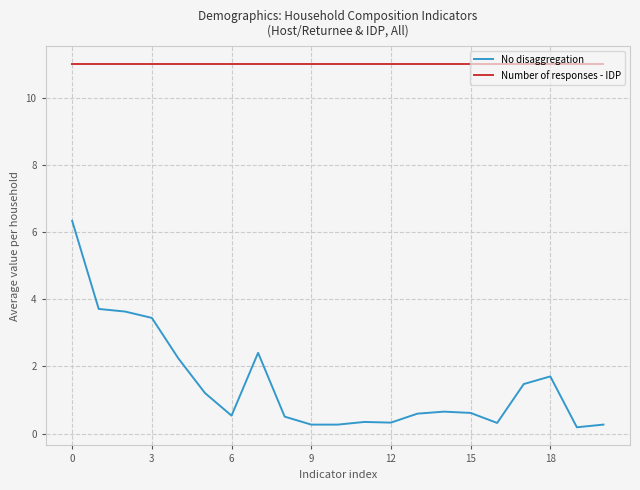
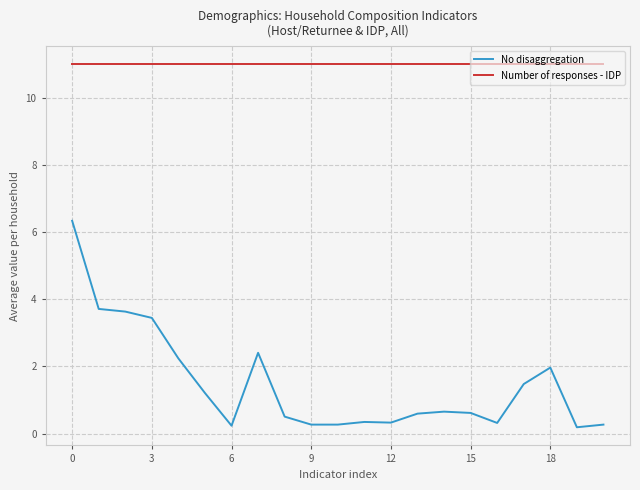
No disaggregation, 6: 0.5 -> 0.2
No disaggregation, 18: 1.7 -> 2.0
